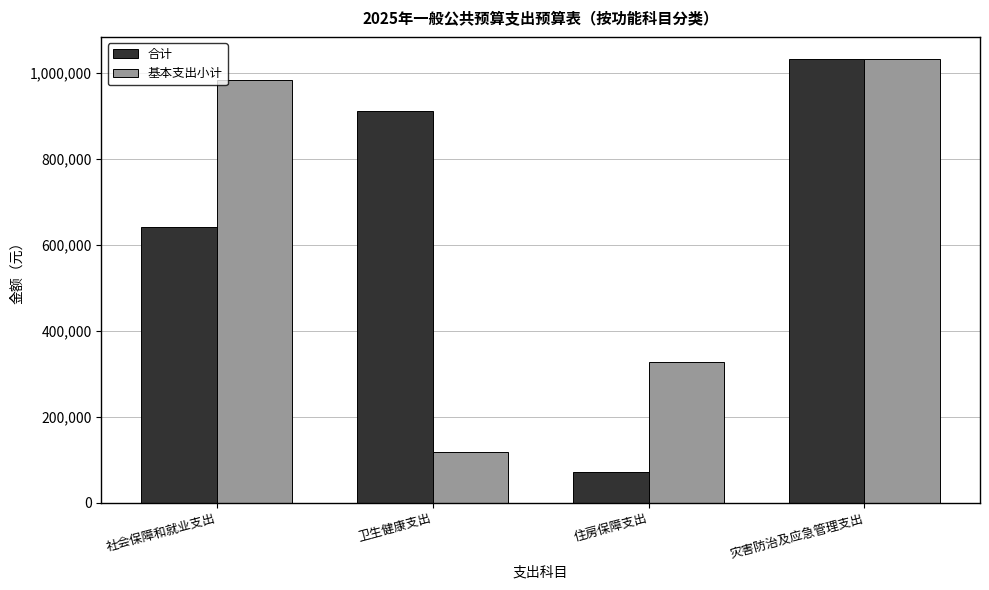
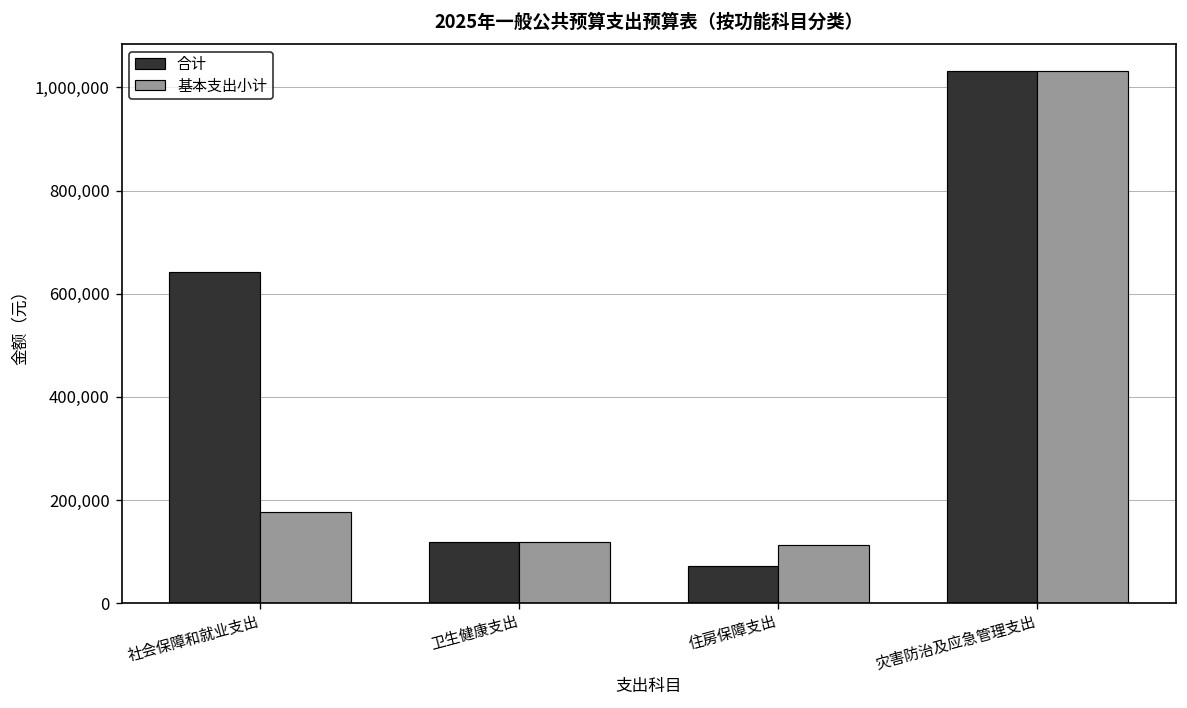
基本支出小计, 社会保障和就业支出: 980,000 -> 180,000
合计, 卫生健康支出: 910,000 -> 120,000
基本支出小计, 住房保障支出: 330,000 -> 110,000
